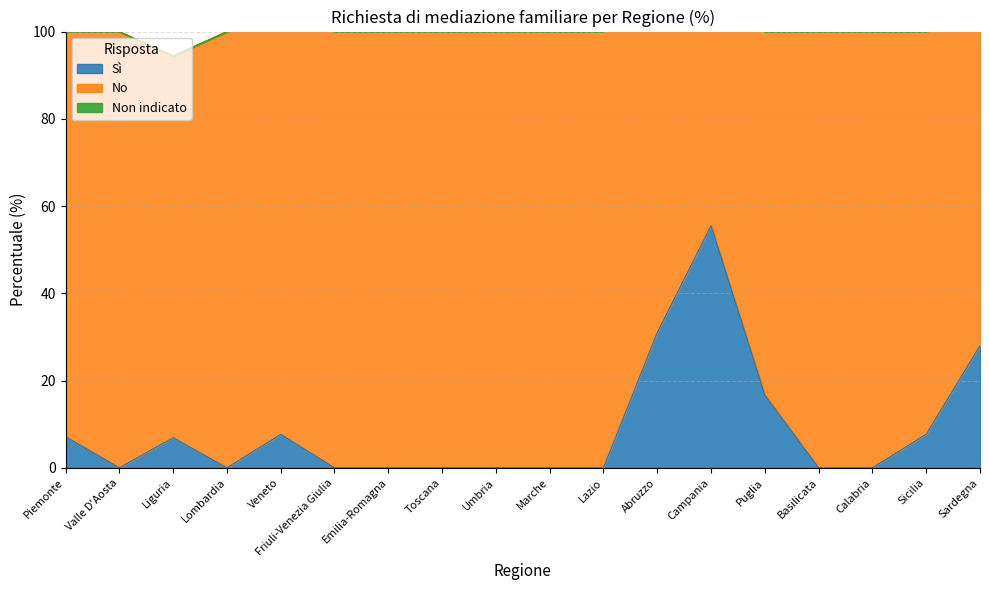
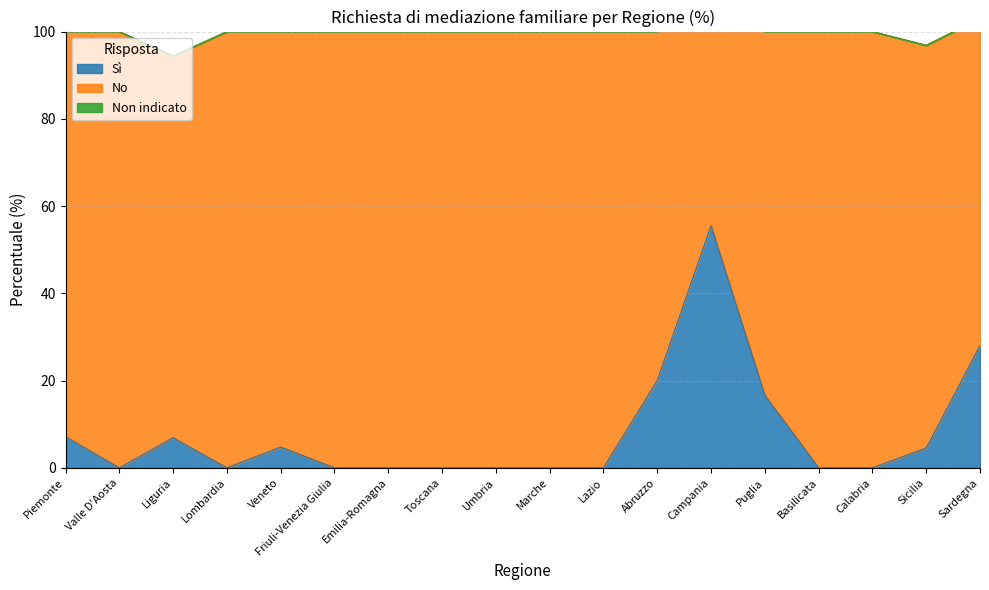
Sì, Veneto: 8 -> 5
Sì, Abruzzo: 31 -> 20
Sì, Sicilia: 8 -> 5
